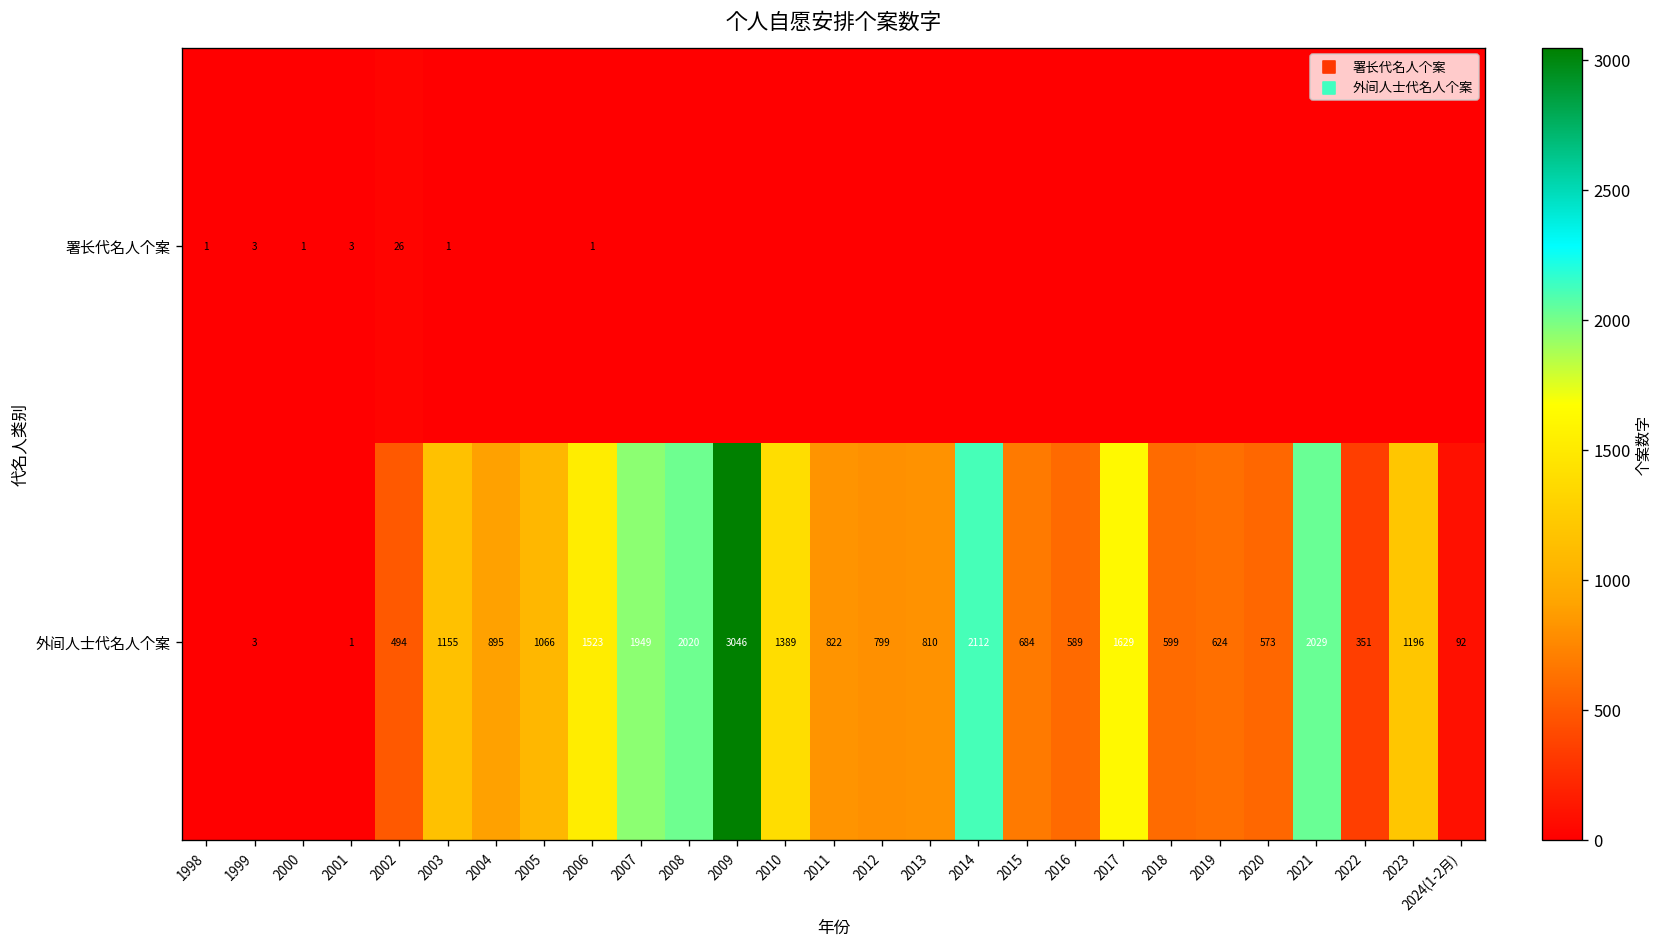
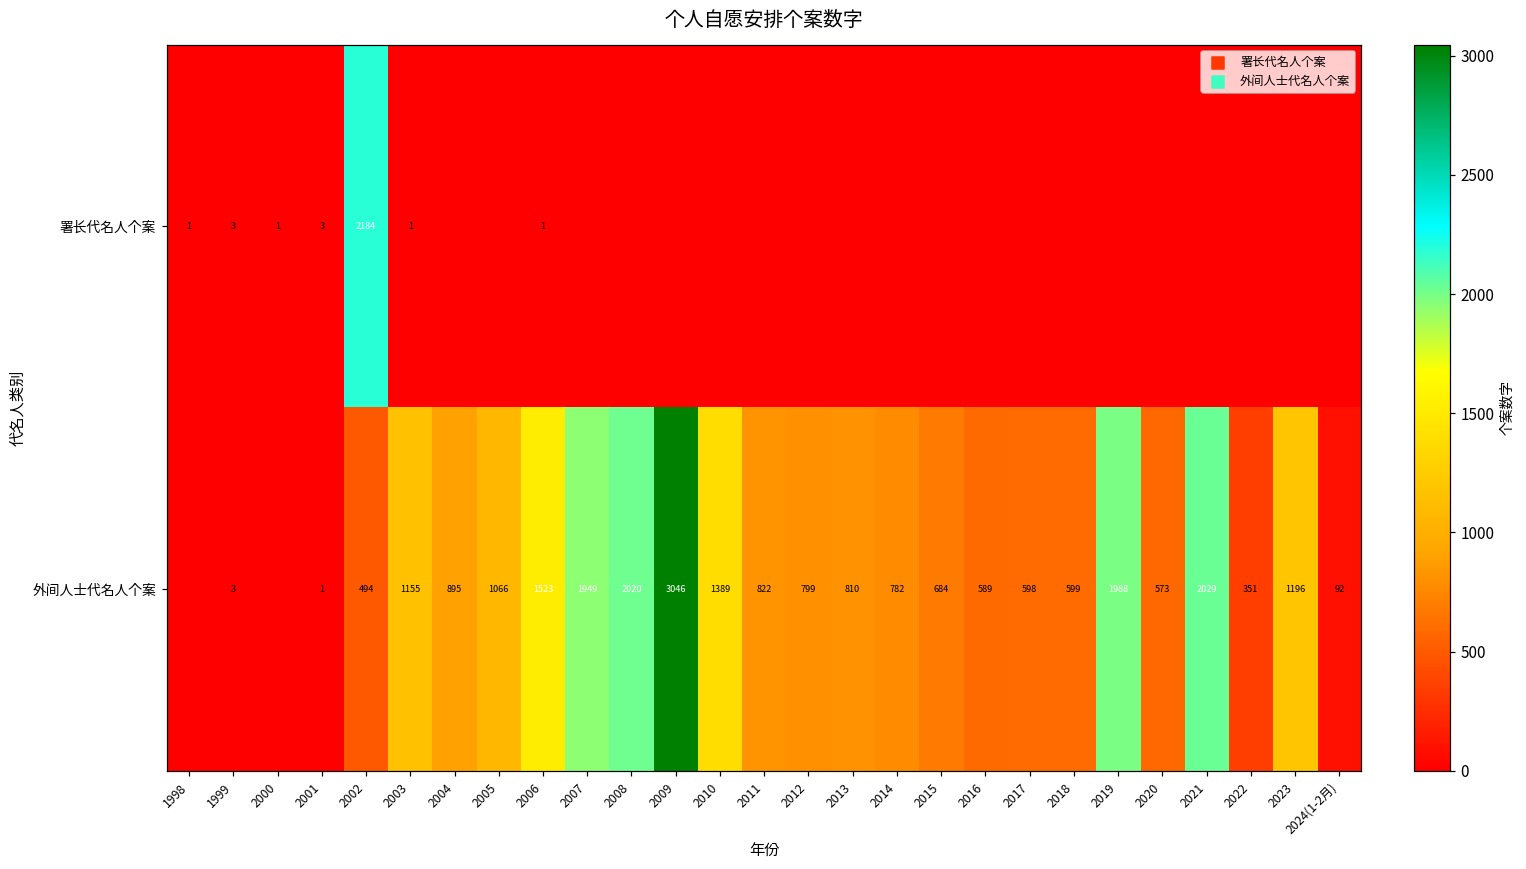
署长代名人个案, 2002: 26 -> 2184
外间人士代名人个案, 2014: 2112 -> 782
外间人士代名人个案, 2017: 1629 -> 598
外间人士代名人个案, 2019: 624 -> 1988
